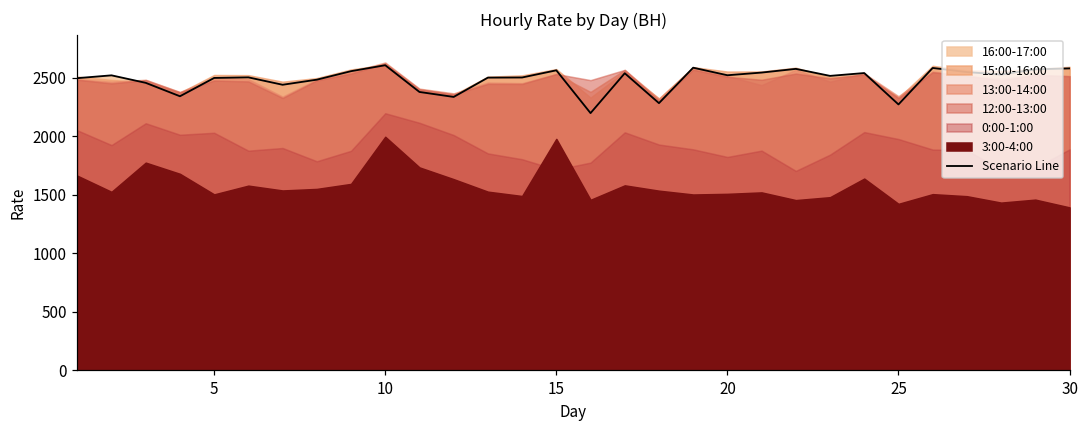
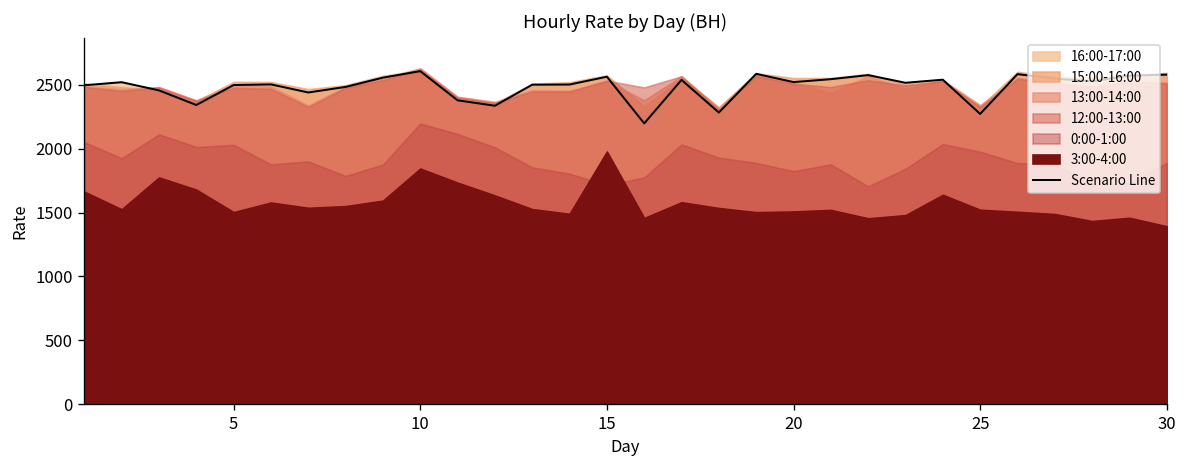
3:00-4:00, 10: 2000 -> 1840
3:00-4:00, 25: 1420 -> 1520
